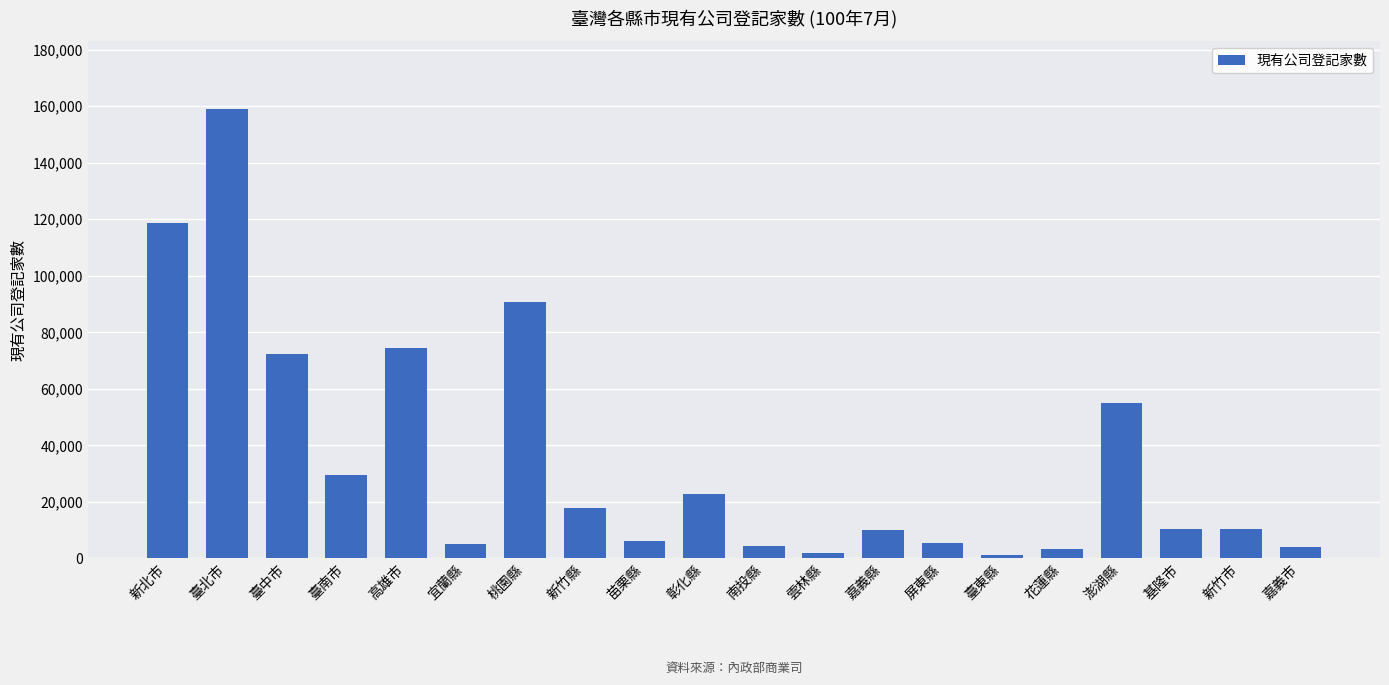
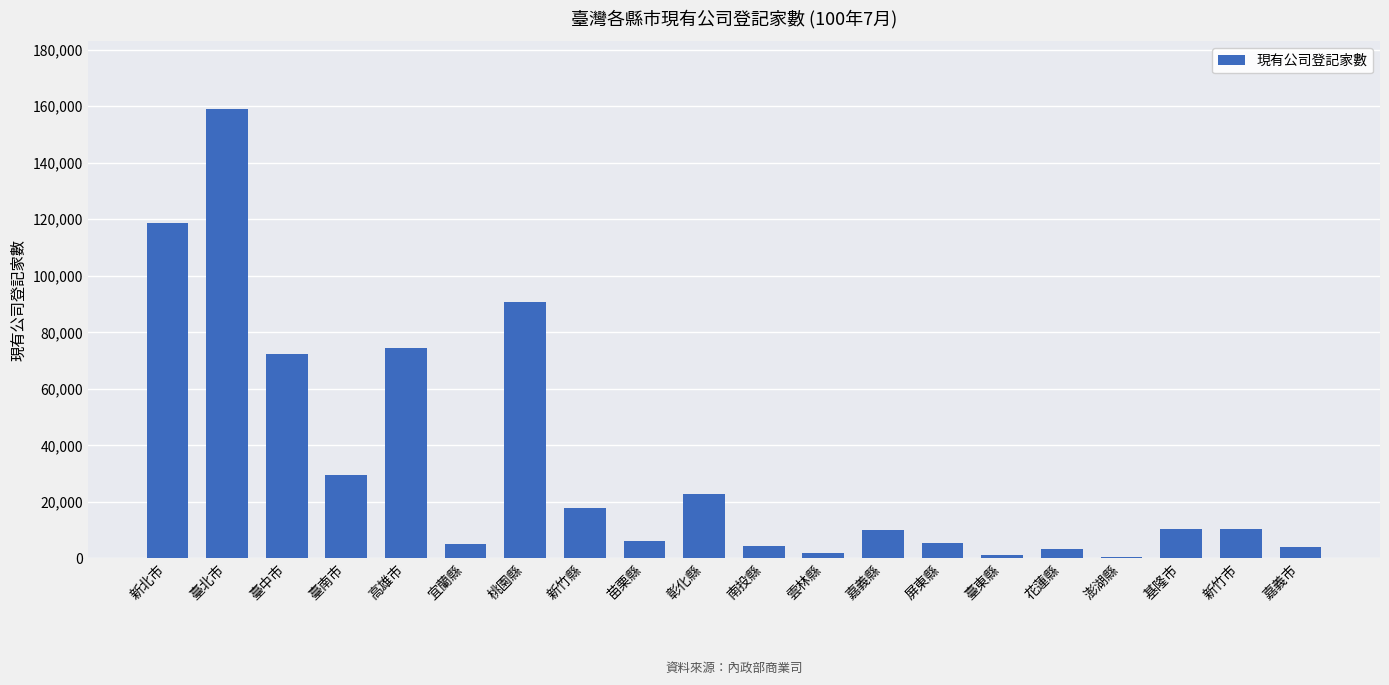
澎湖縣: 55,000 -> 1,000
